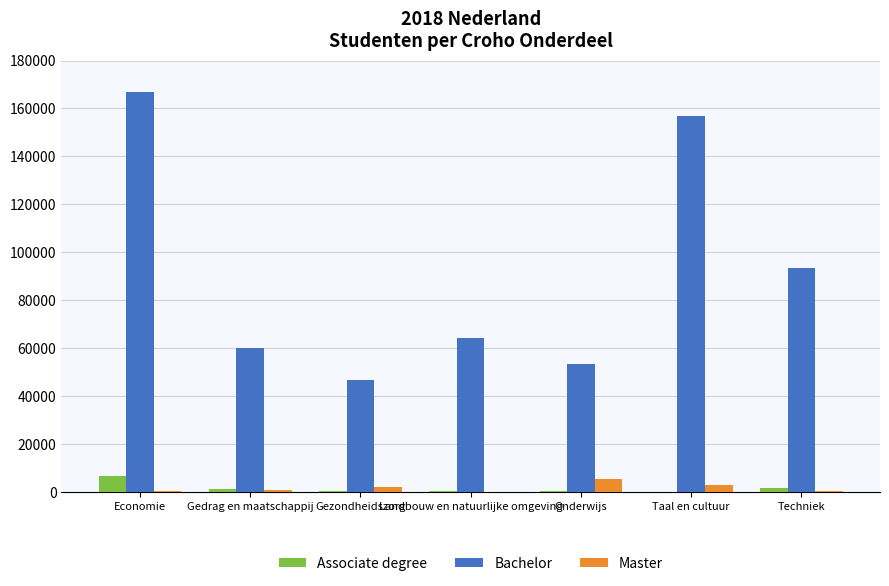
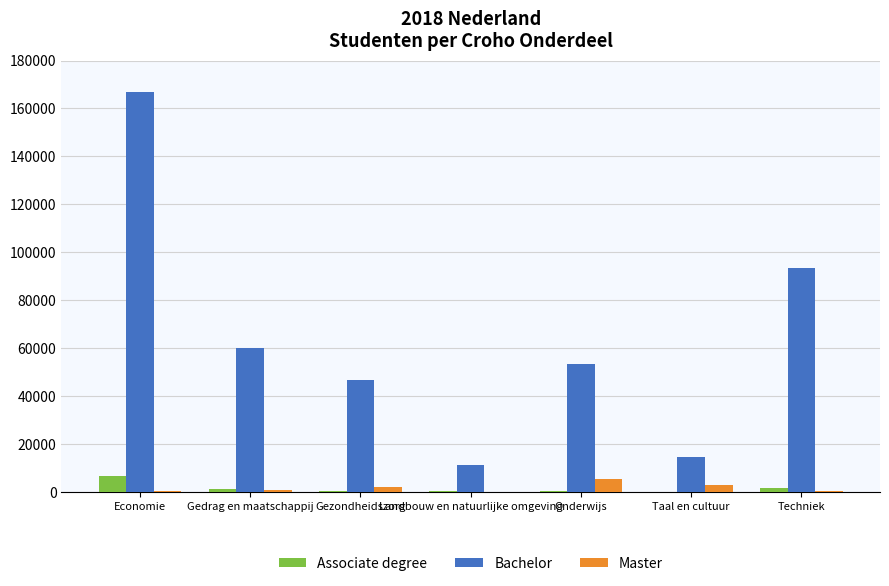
Bachelor, Landbouw en natuurlijke omgeving: 64000 -> 11000
Bachelor, Taal en cultuur: 157000 -> 15000
